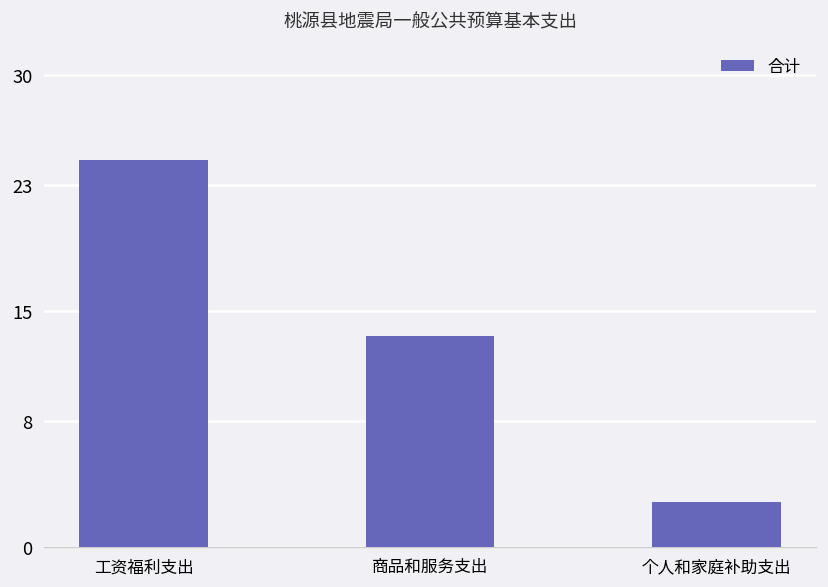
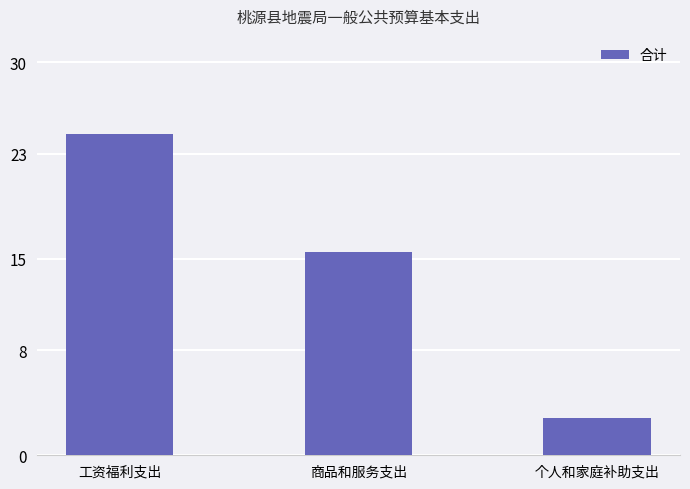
商品和服务支出: 13.4 -> 15.5
